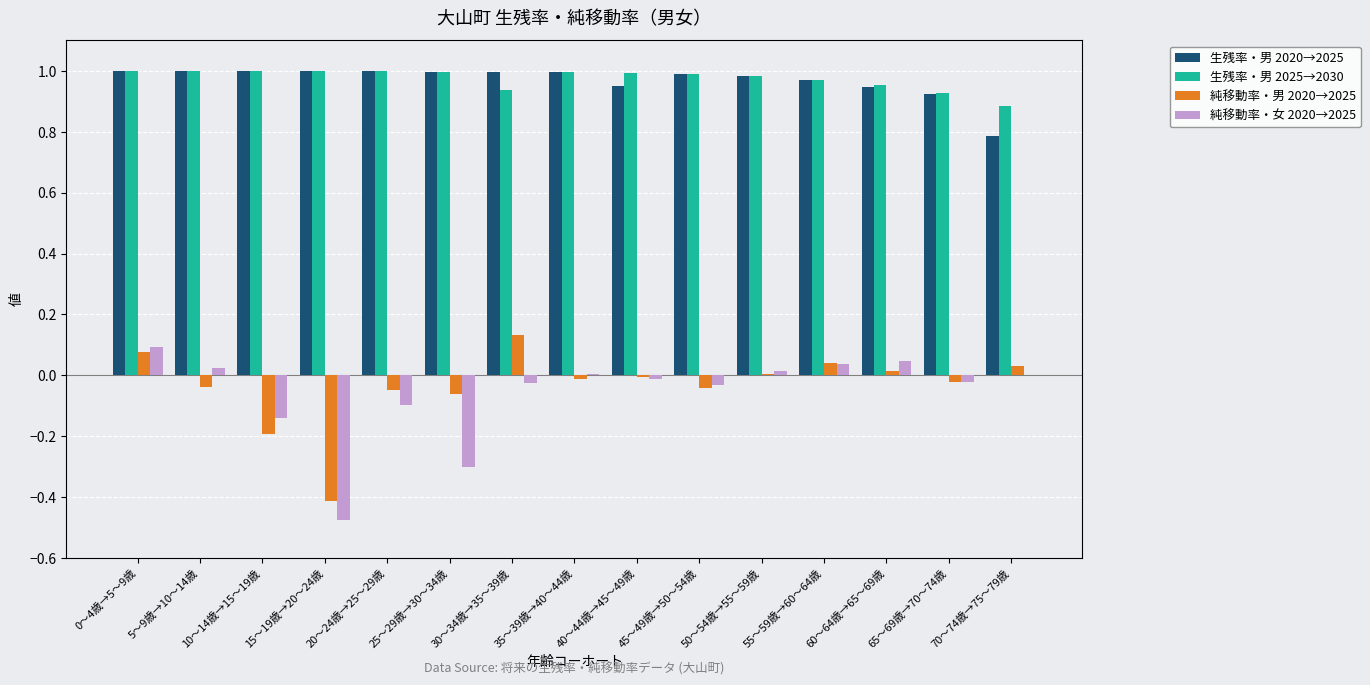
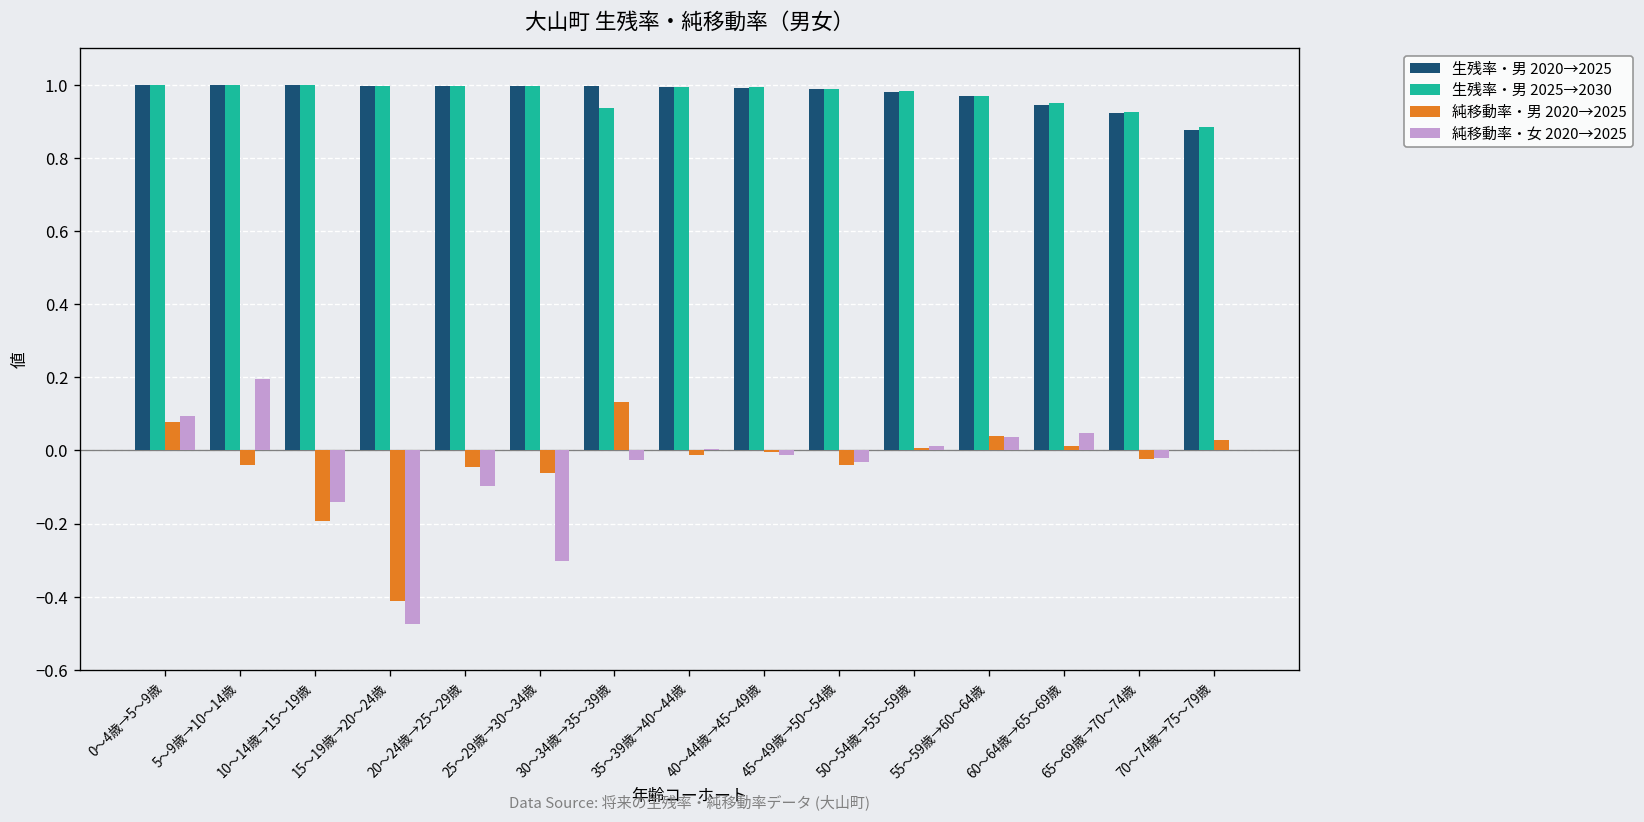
純移動率・女 2020→2025, 5～9歳→10～14歳: 0.02 -> 0.20
生残率・男 2020→2025, 40～44歳→45～49歳: 0.95 -> 0.99
生残率・男 2020→2025, 70～74歳→75～79歳: 0.79 -> 0.88
